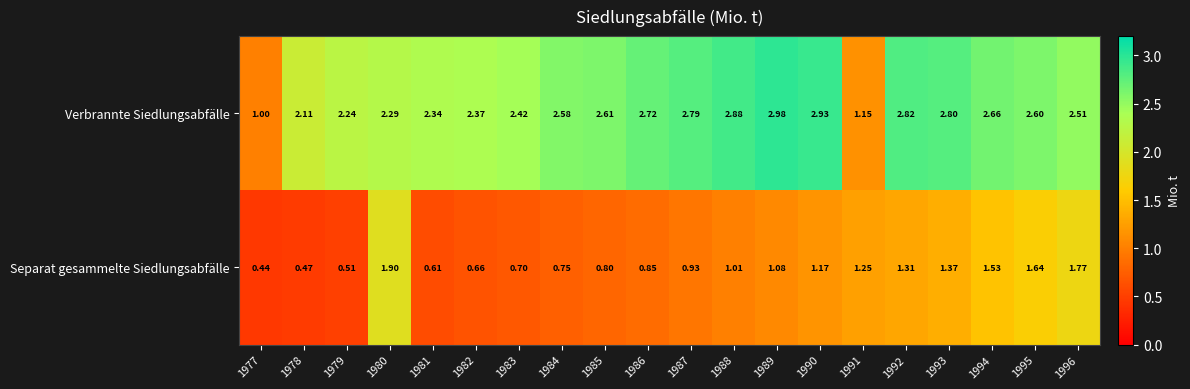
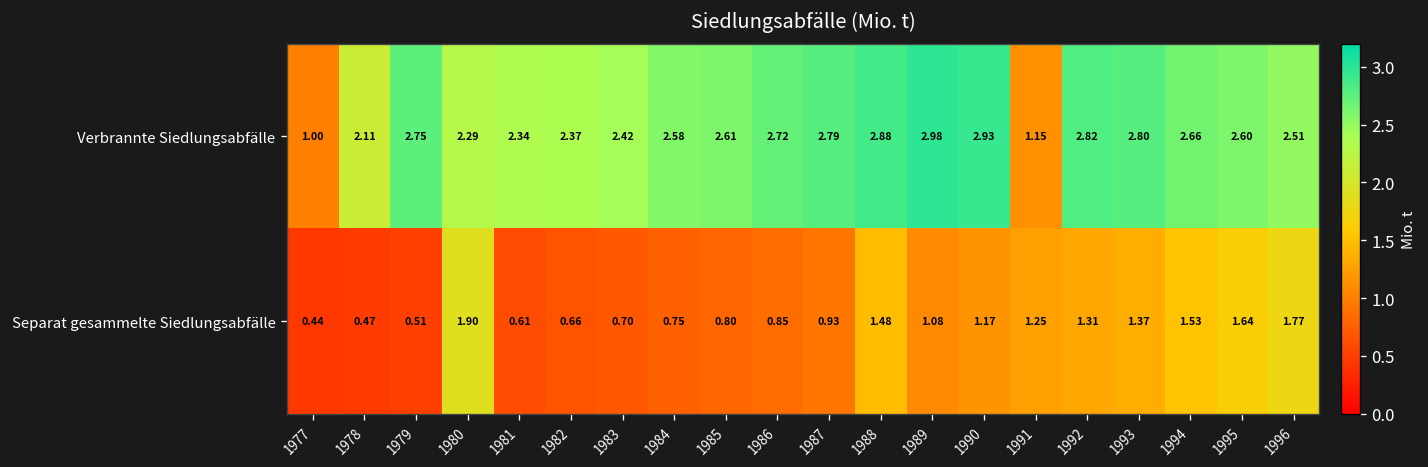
Verbrannte Siedlungsabfälle, 1979: 2.24 -> 2.75
Separat gesammelte Siedlungsabfälle, 1988: 1.01 -> 1.48
